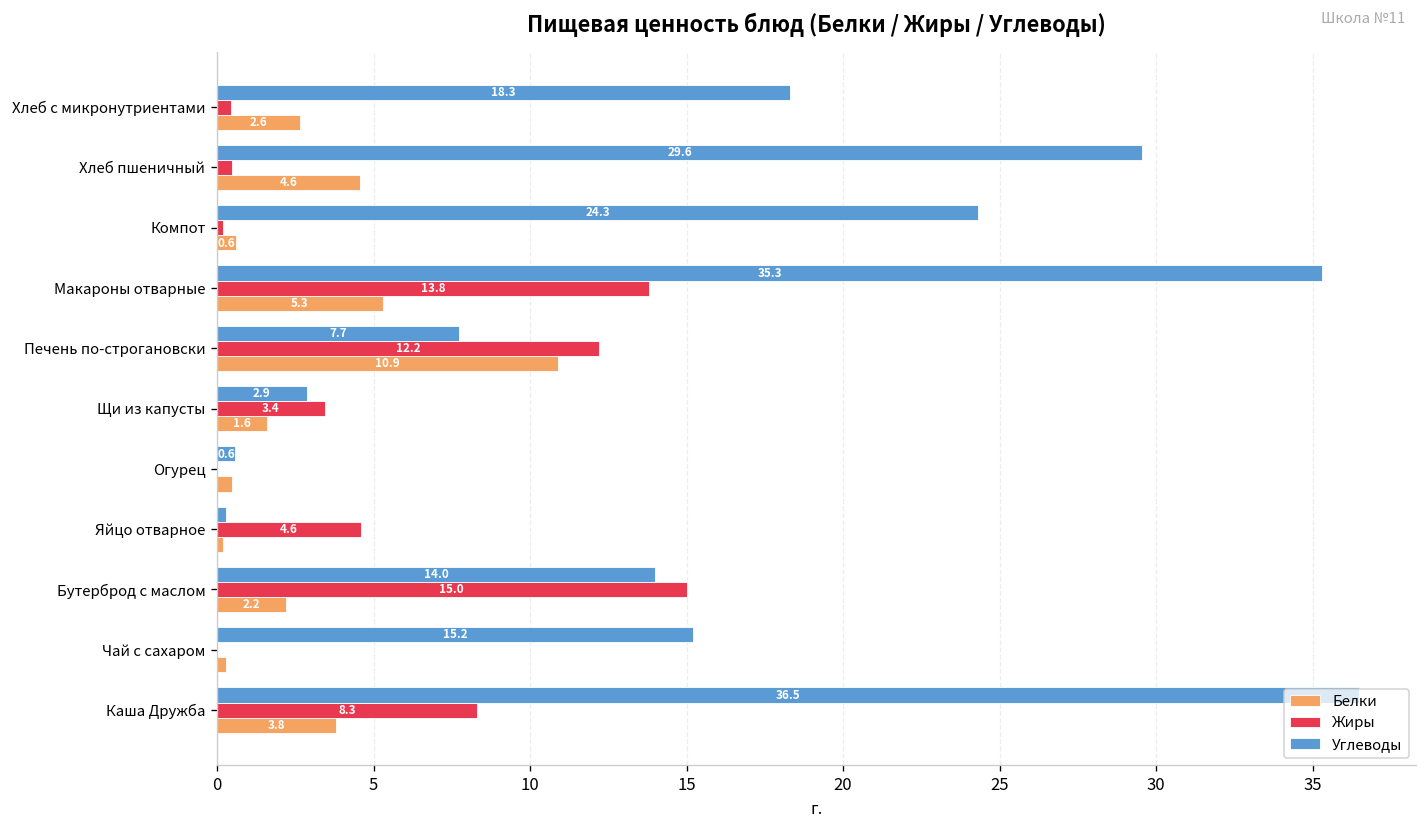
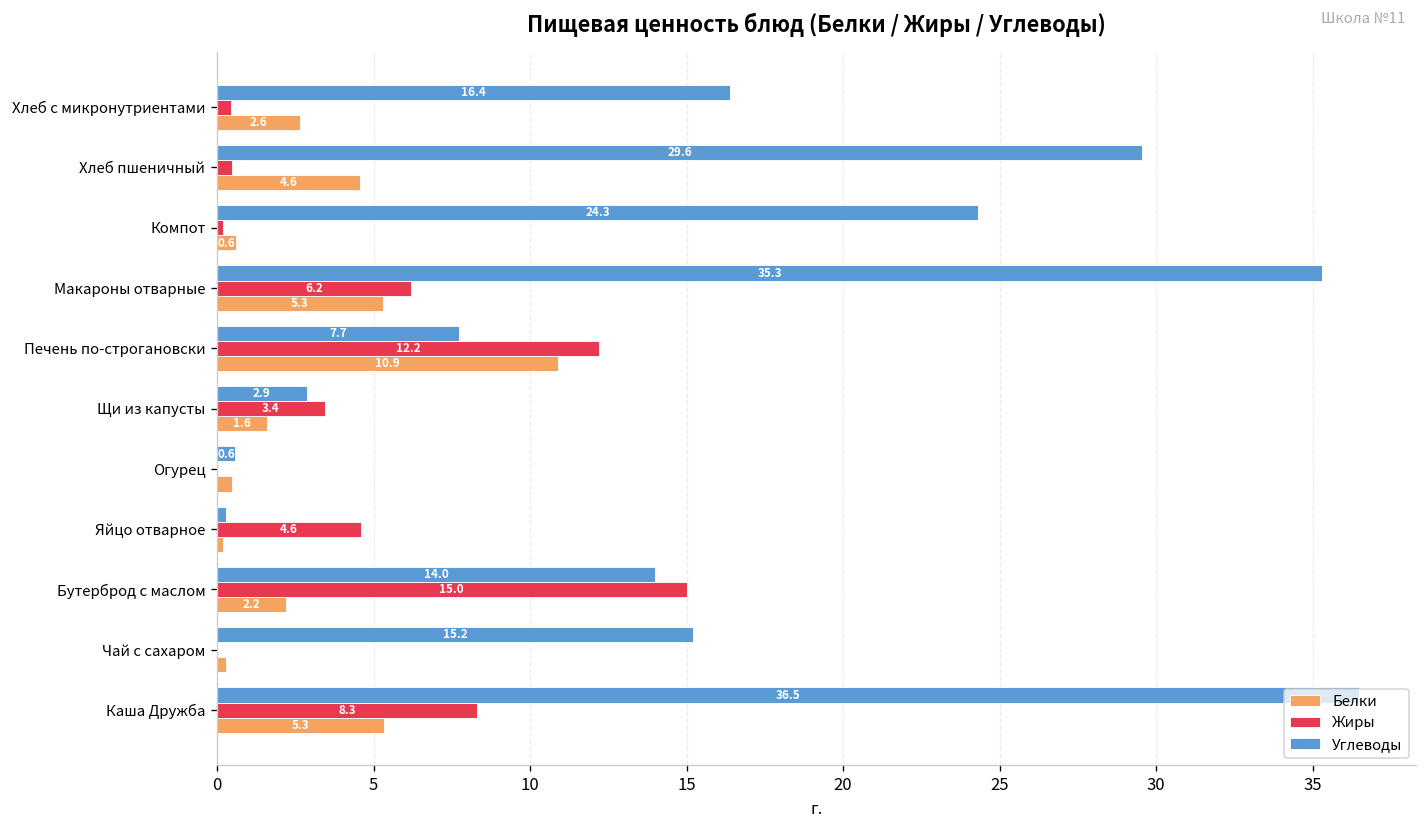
Углеводы, Хлеб с микронутриентами: 18.3 -> 16.4
Жиры, Макароны отварные: 13.8 -> 6.2
Белки, Каша Дружба: 3.8 -> 5.3
